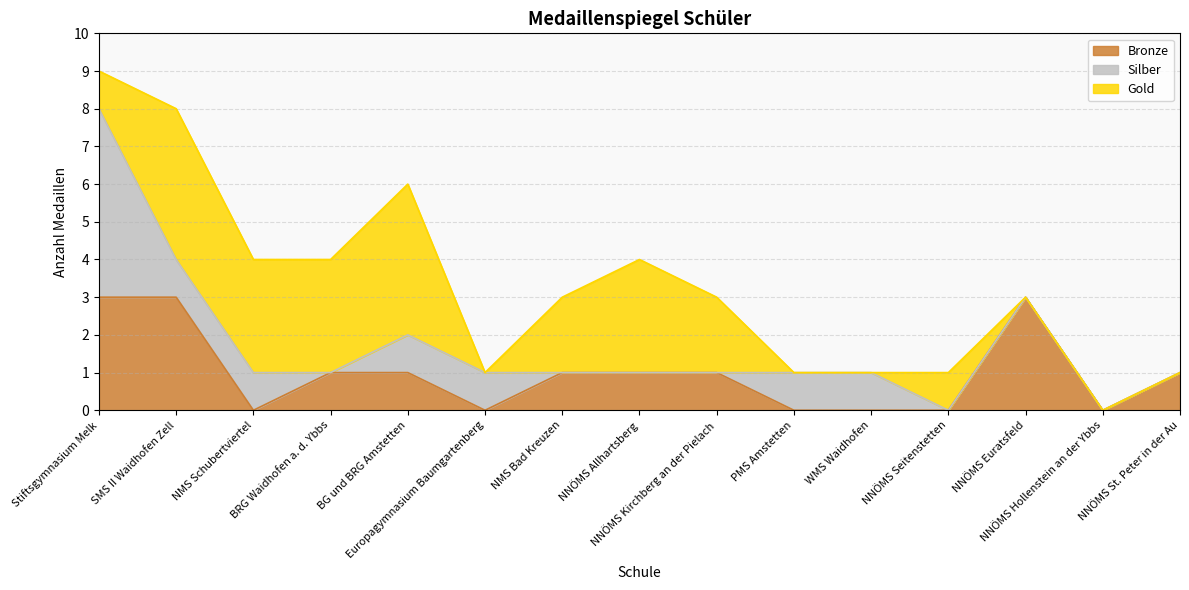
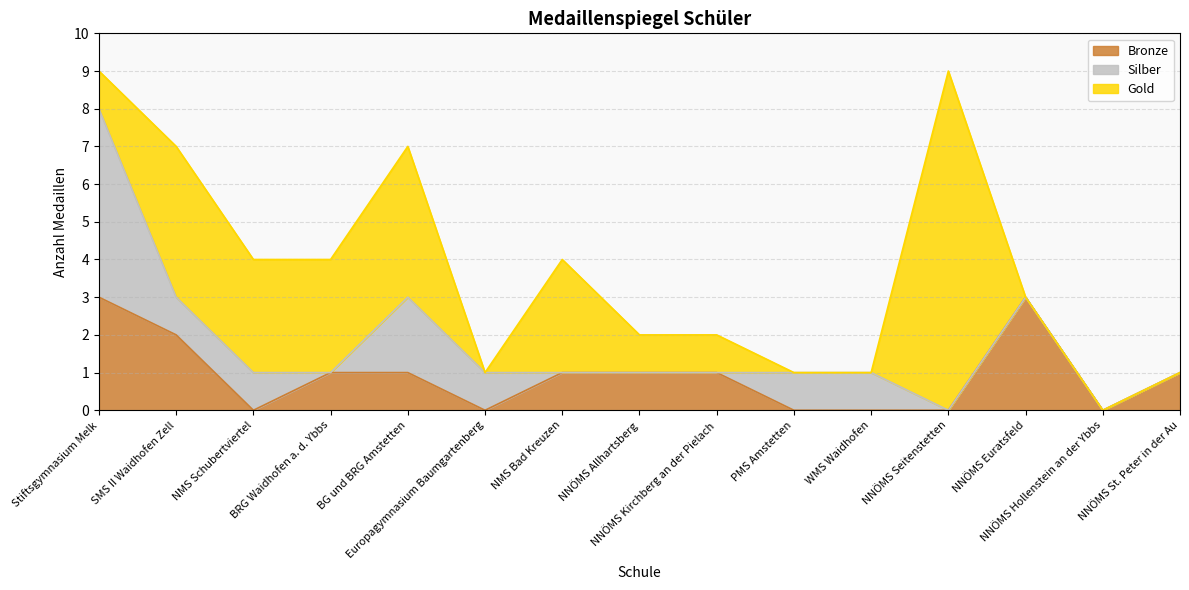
Bronze, SMS II Waidhofen Zell: 3 -> 2
Silber, BG und BRG Amstetten: 1 -> 2
Gold, NMS Bad Kreuzen: 2 -> 3
Gold, NNÖMS Allhartsberg: 3 -> 1
Gold, NNÖMS Kirchberg an der Pielach: 2 -> 1
Gold, NNÖMS Seitenstetten: 1 -> 9
